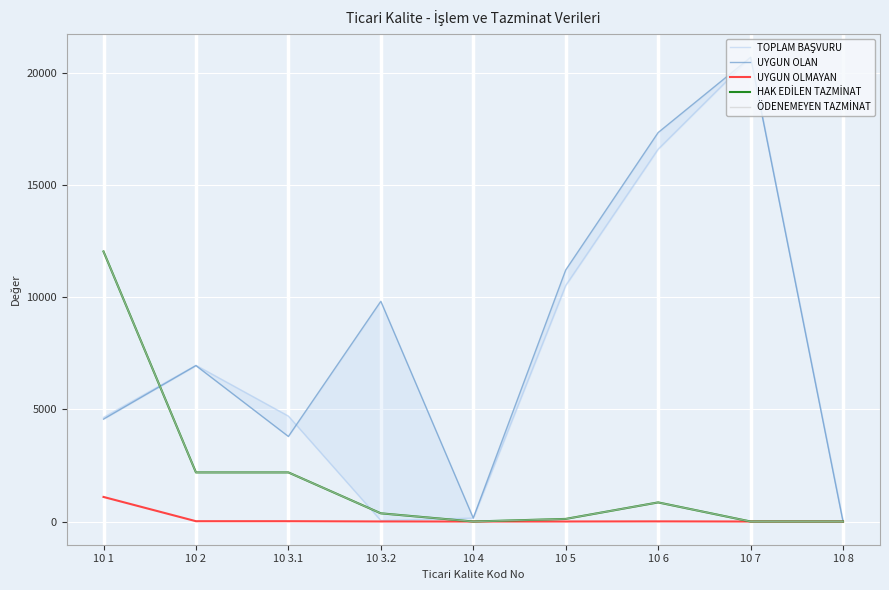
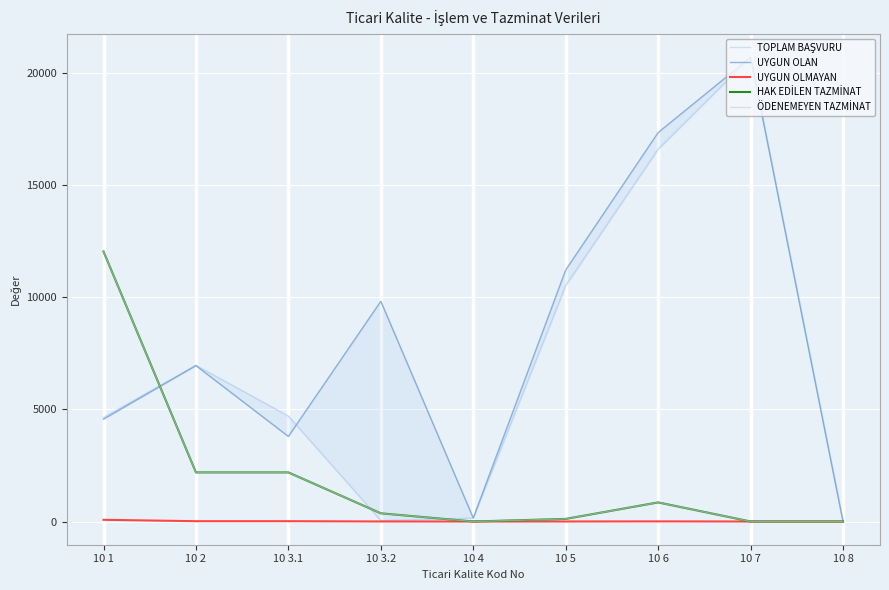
UYGUN OLMAYAN, 10 1: 1100 -> 100
